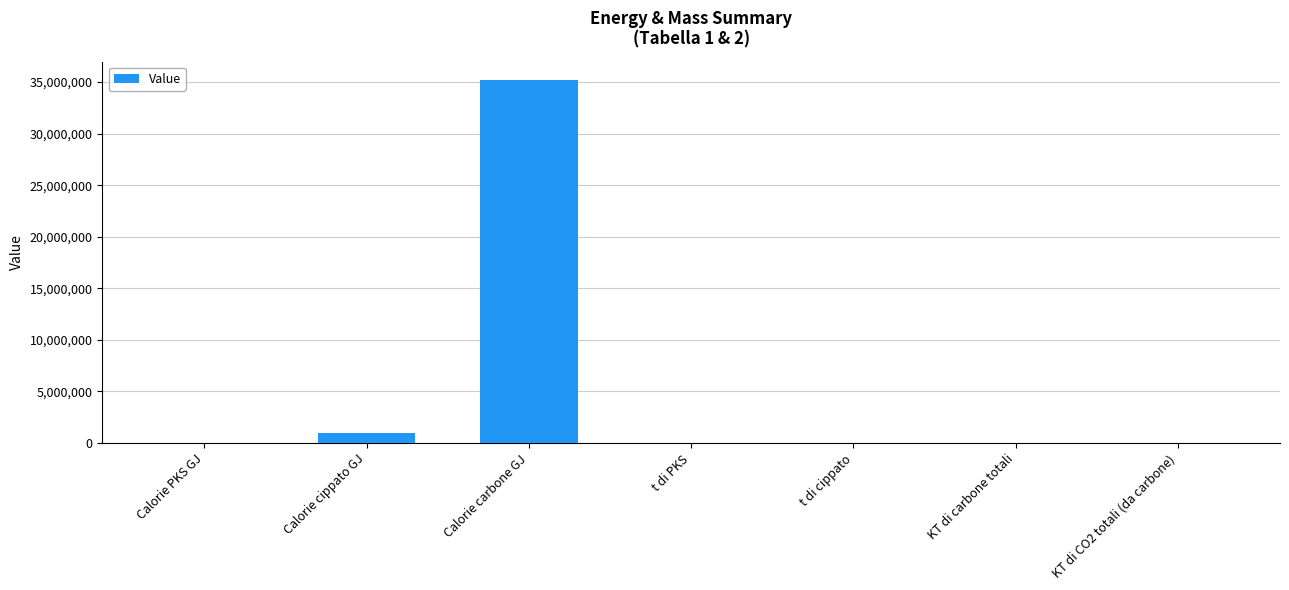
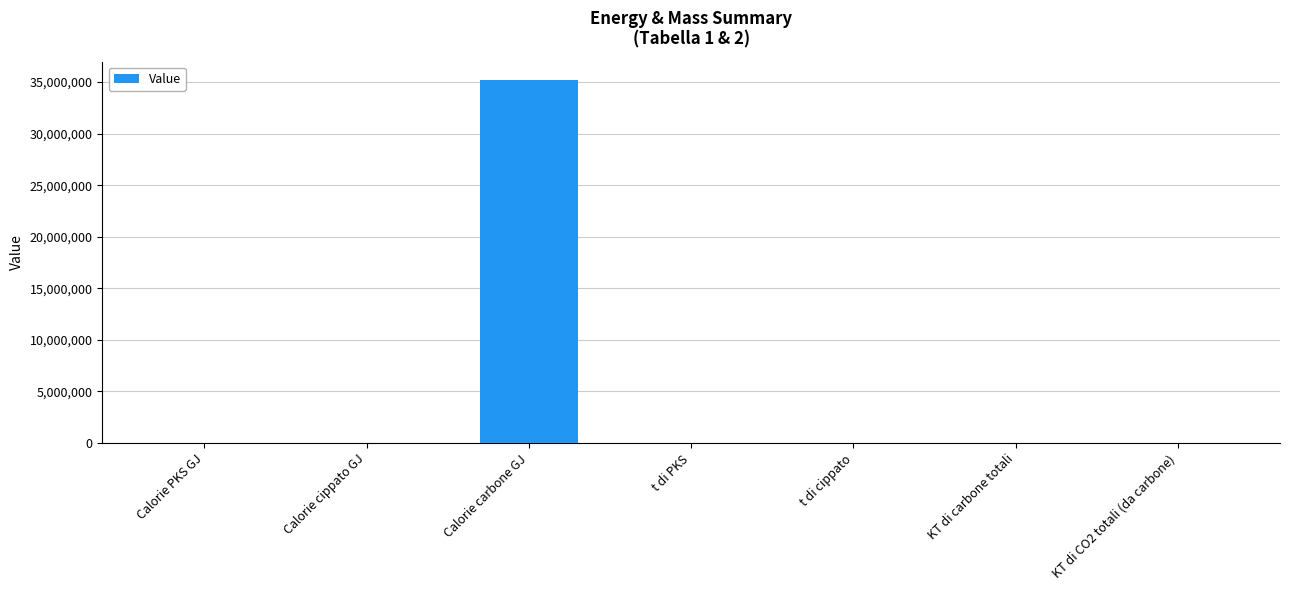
Calorie cippato GJ: 1,000,000 -> 0
